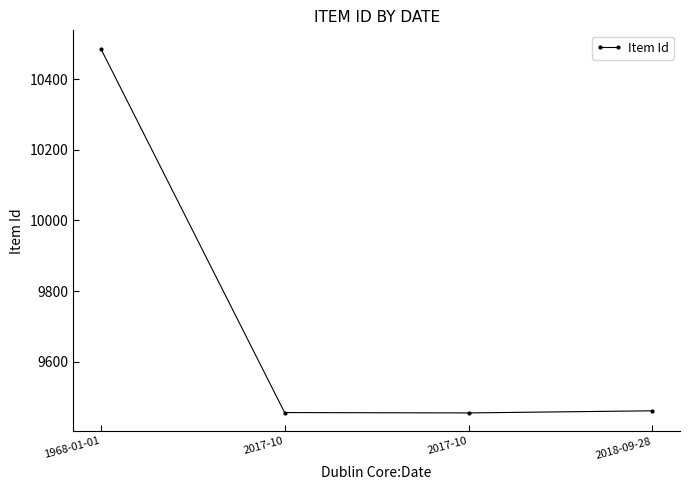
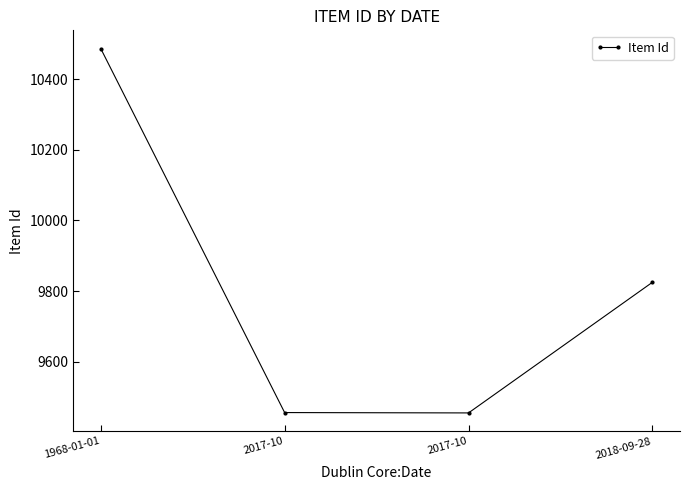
2018-09-28: 9460 -> 9830
